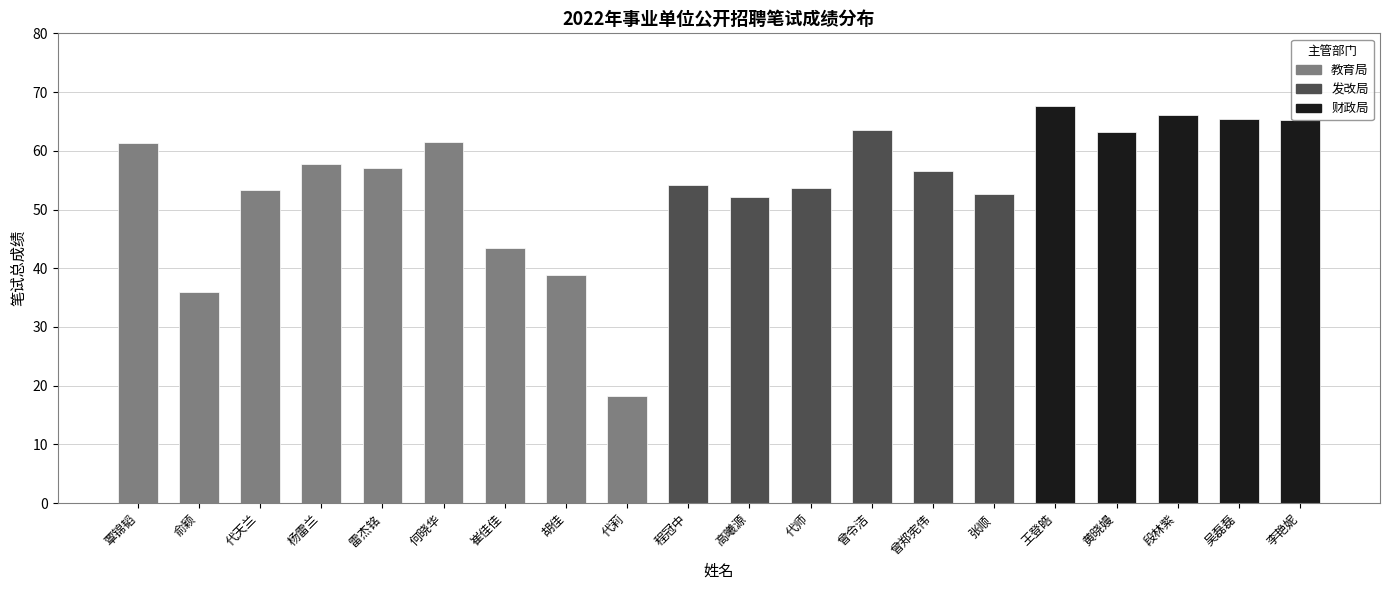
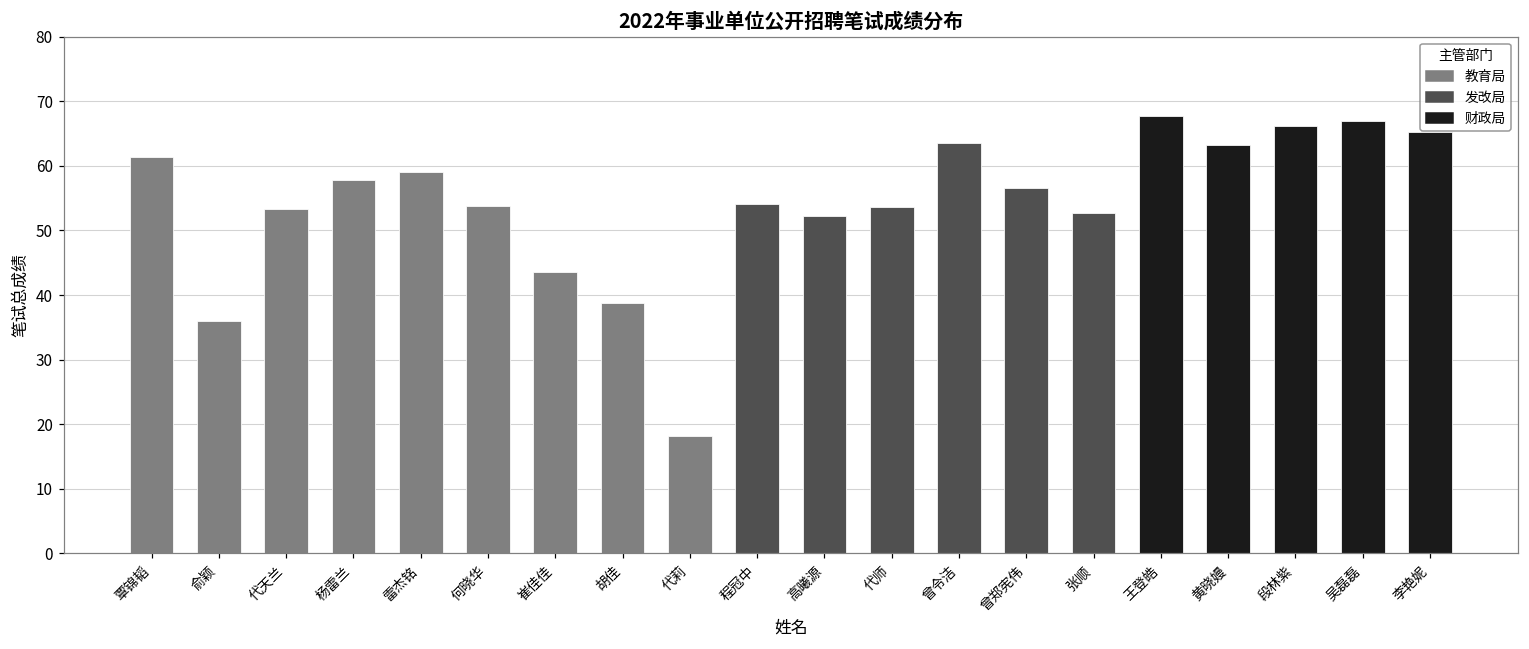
教育局, 雷杰铭: 57 -> 59
教育局, 何晓华: 61 -> 54
财政局, 吴磊磊: 65 -> 67
